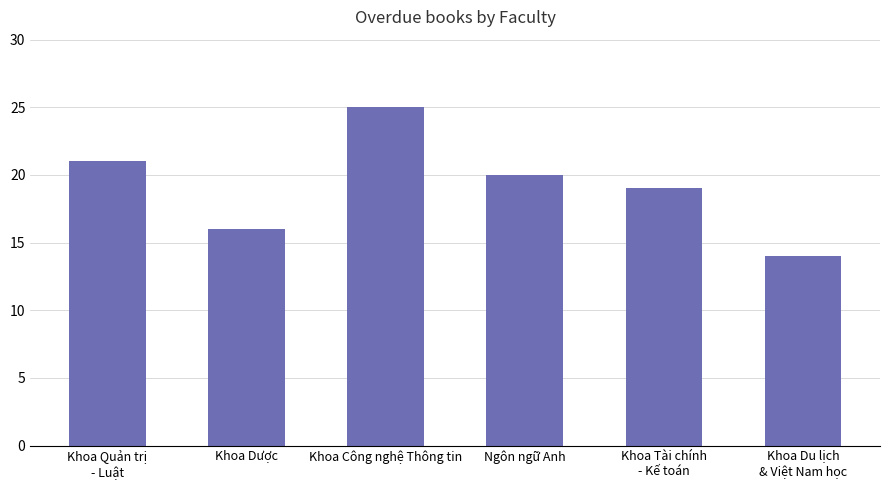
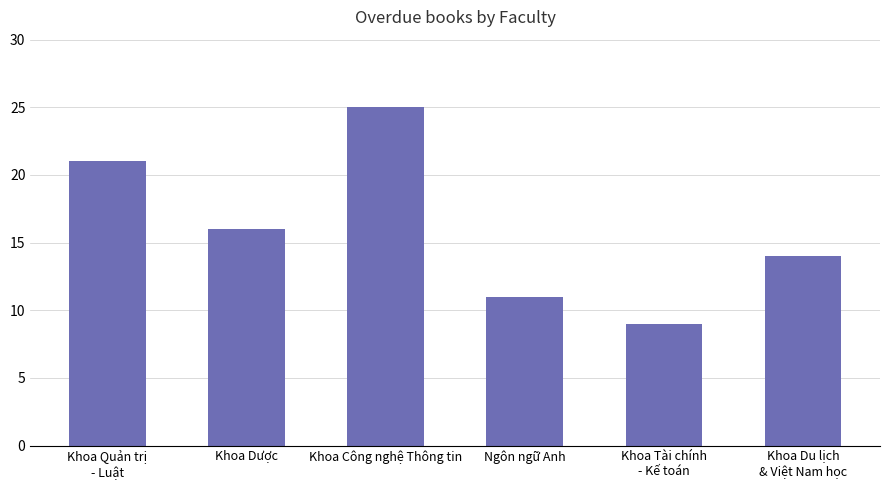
Ngôn ngữ Anh: 20 -> 11
Khoa Tài chính - Kế toán: 19 -> 9
